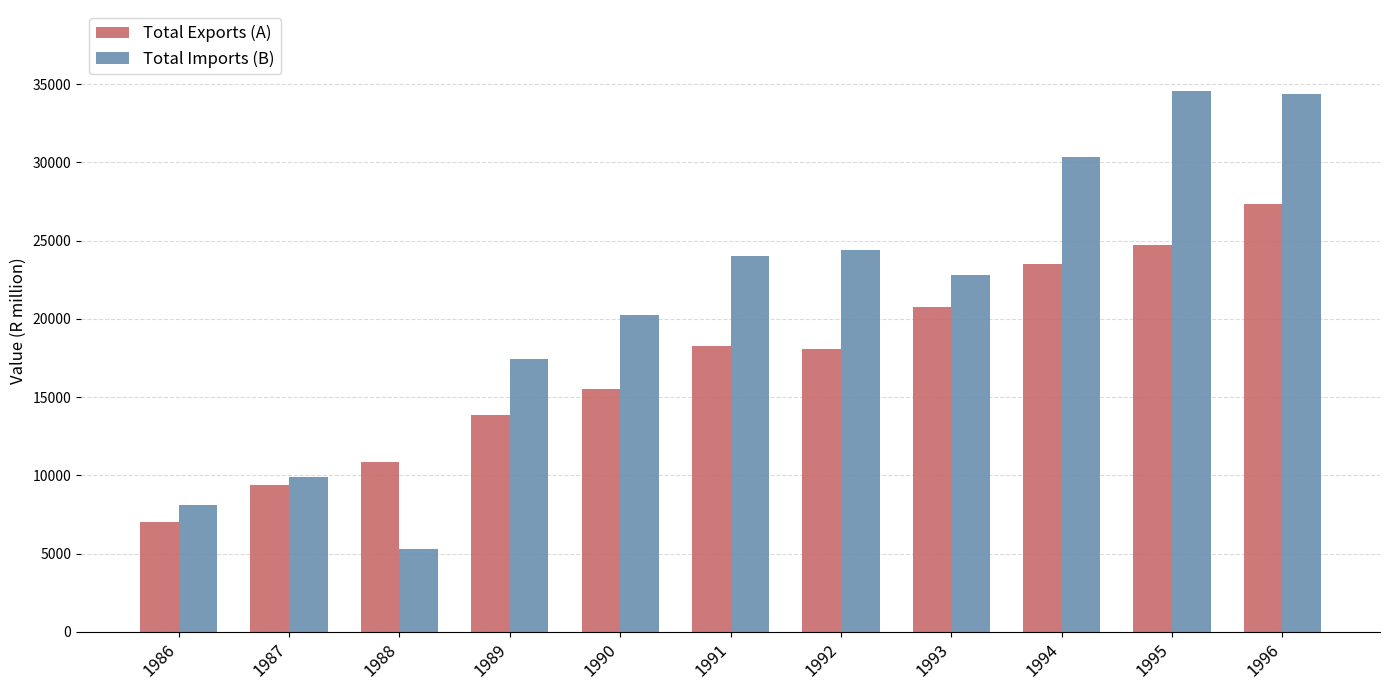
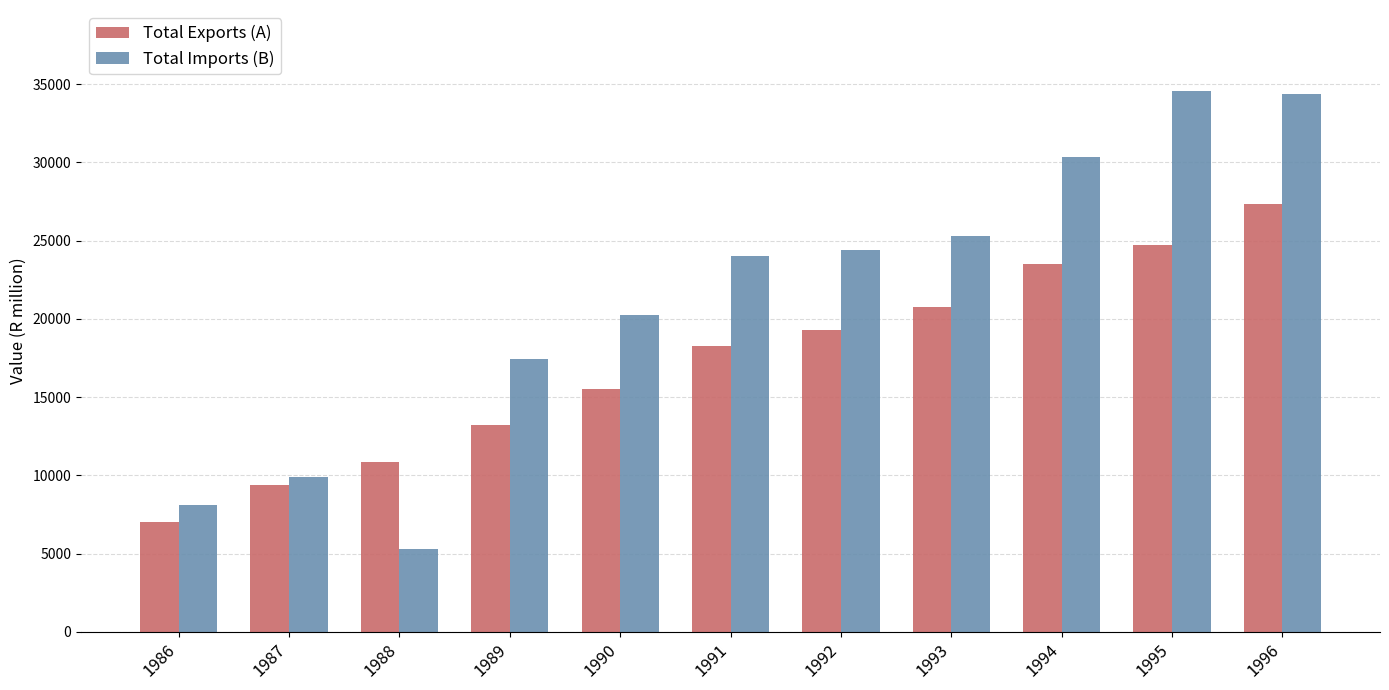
Total Exports (A), 1989: 13900 -> 13200
Total Exports (A), 1992: 18100 -> 19300
Total Imports (B), 1993: 22800 -> 25300
